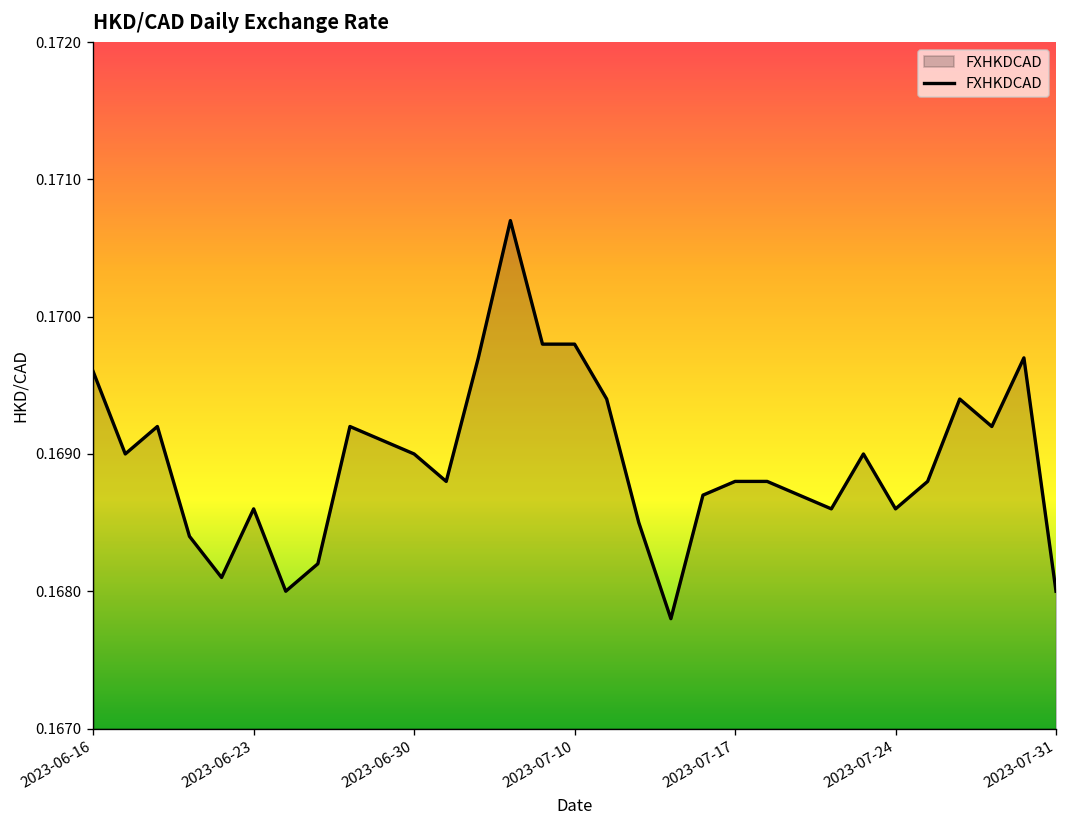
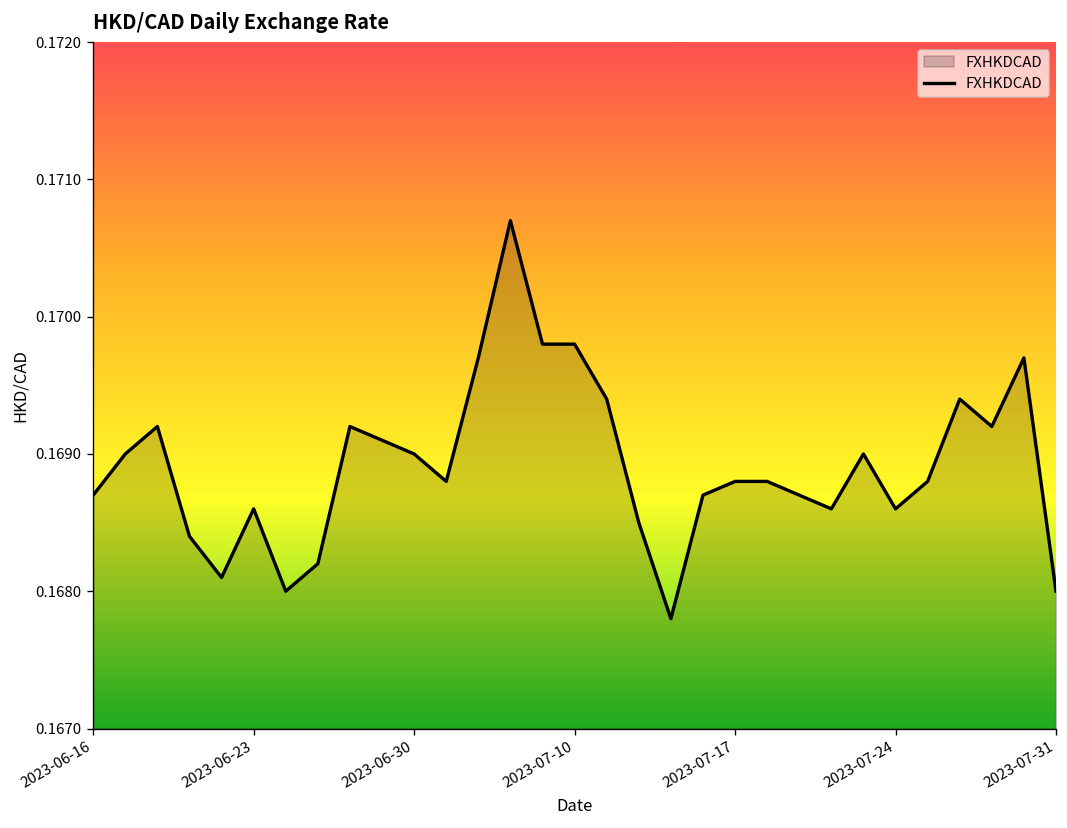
2023-06-16: 0.1696 -> 0.1687
